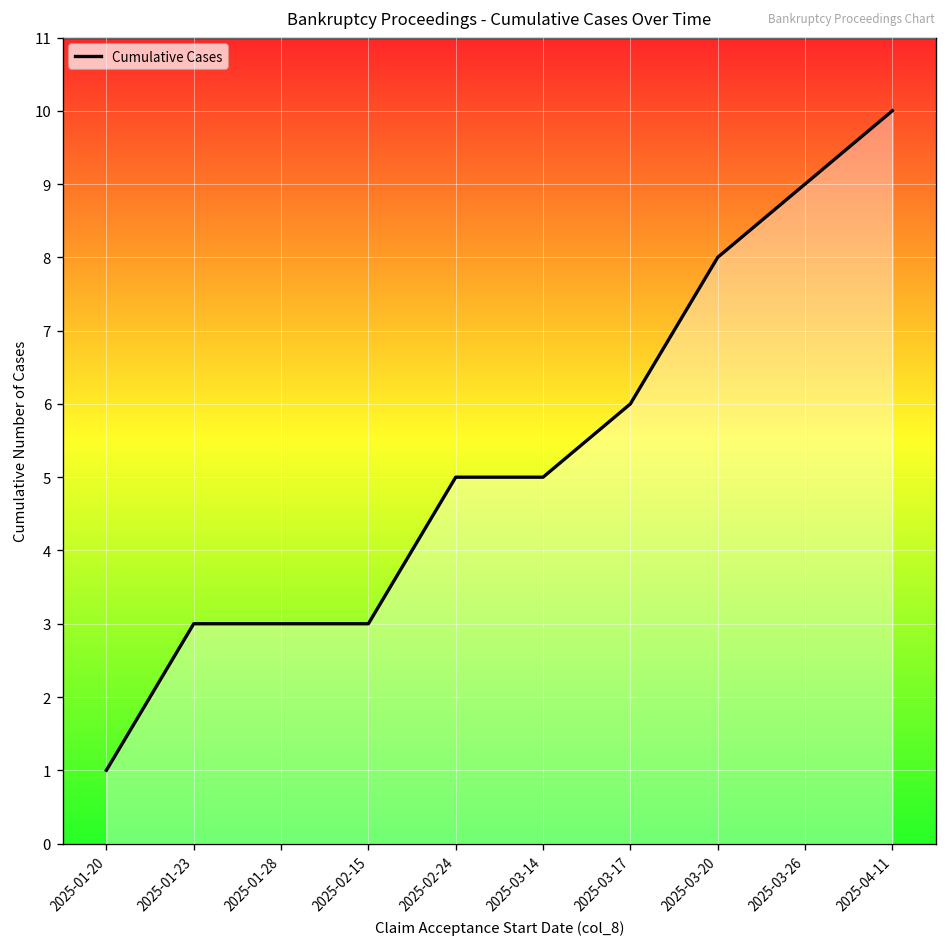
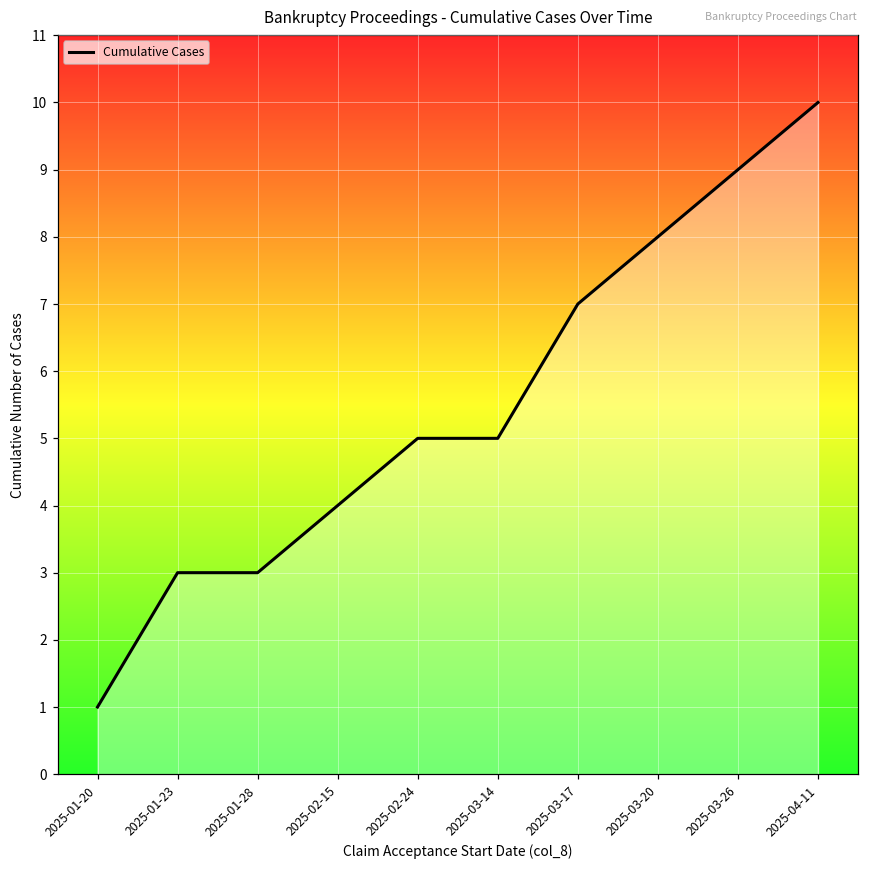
2025-02-15: 3 -> 4
2025-03-17: 6 -> 7
